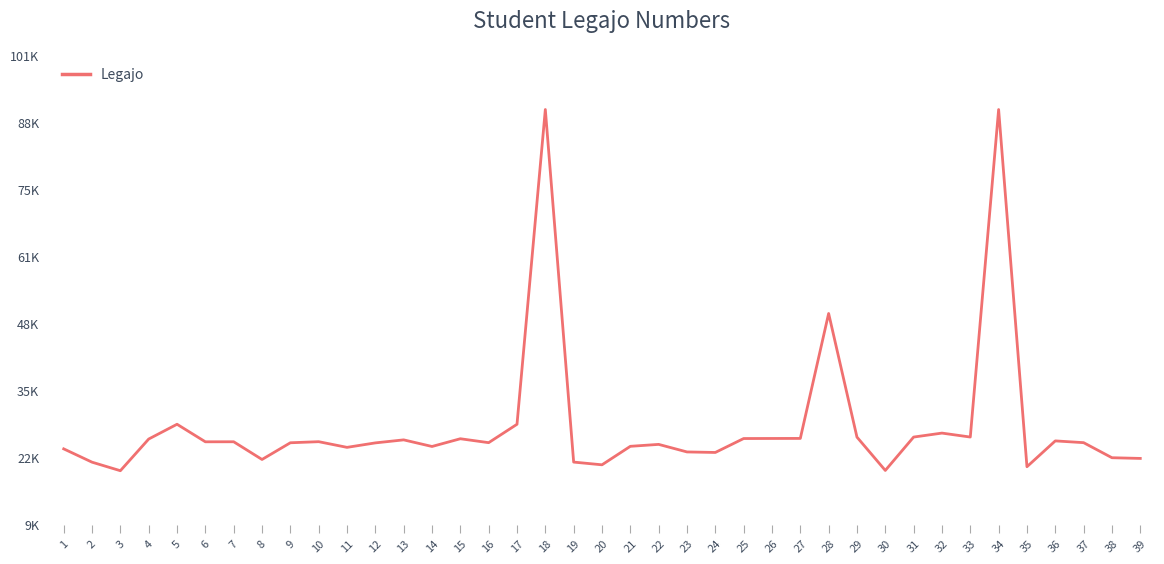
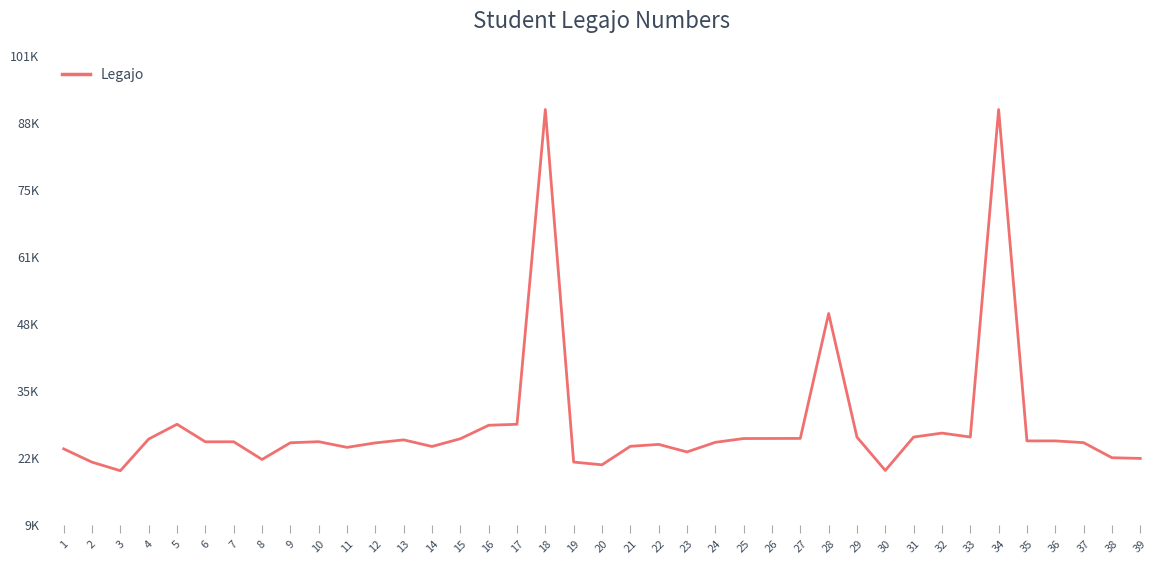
16: 25000 -> 29000
24: 23000 -> 25000
35: 21000 -> 26000
